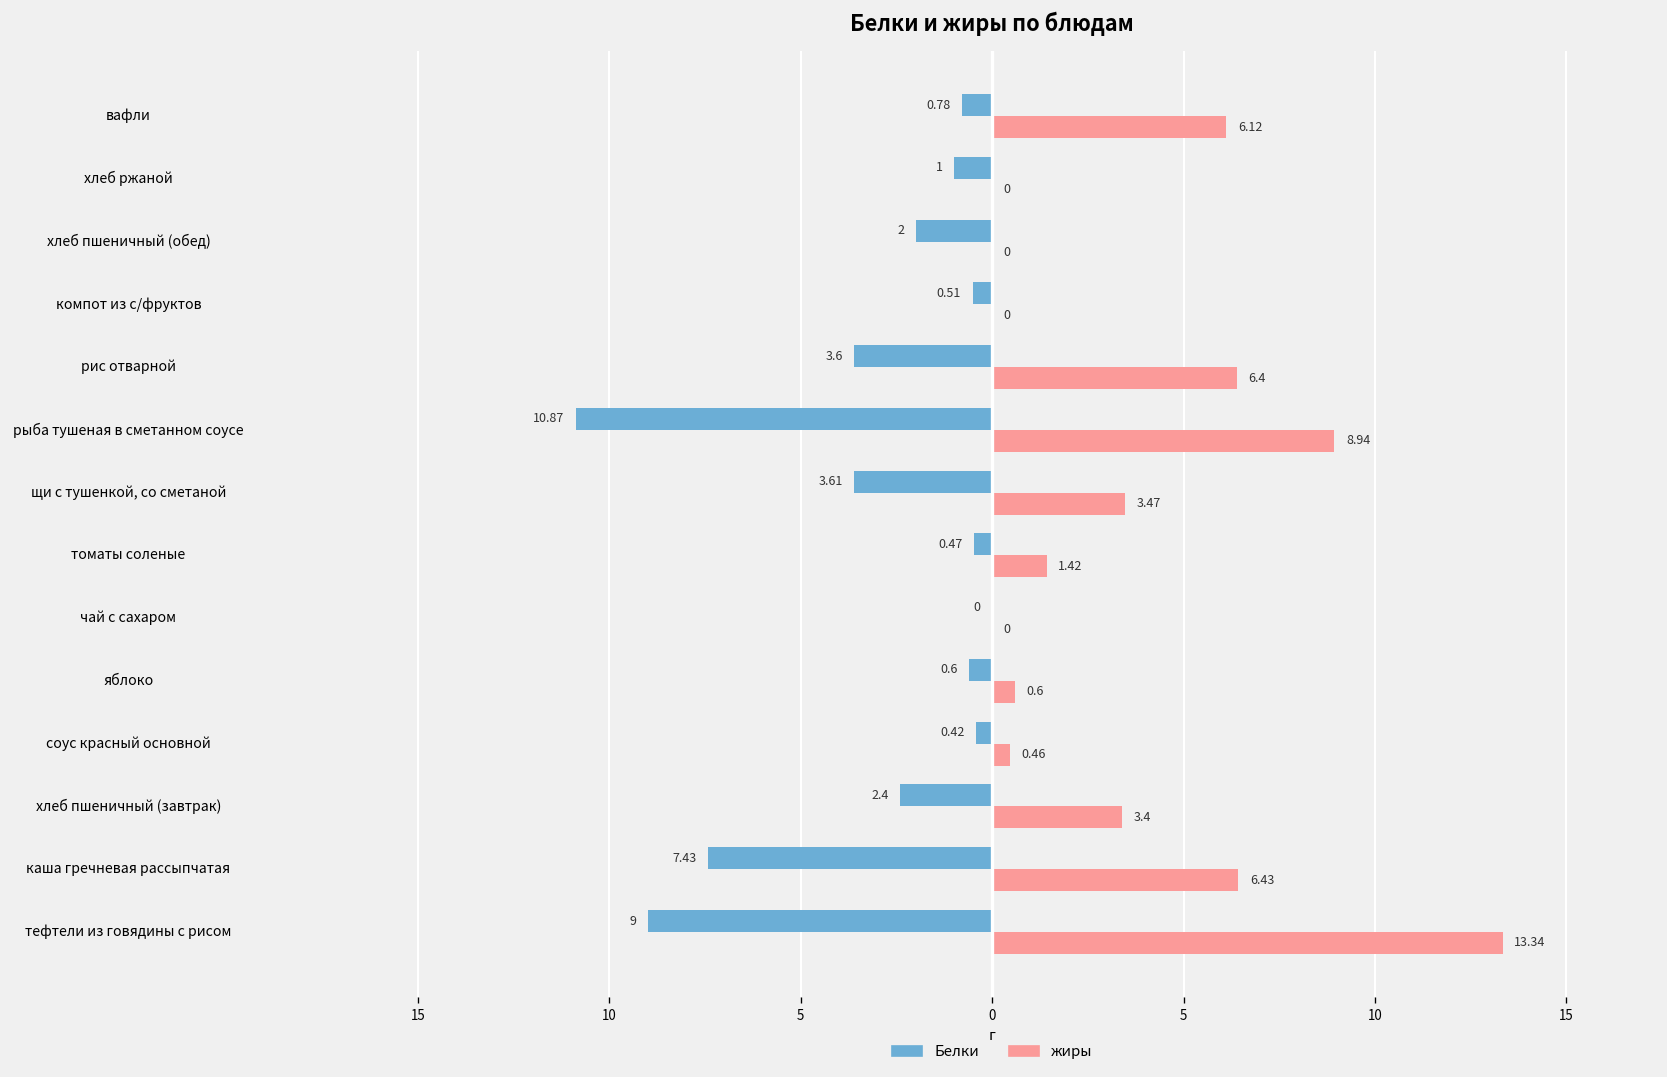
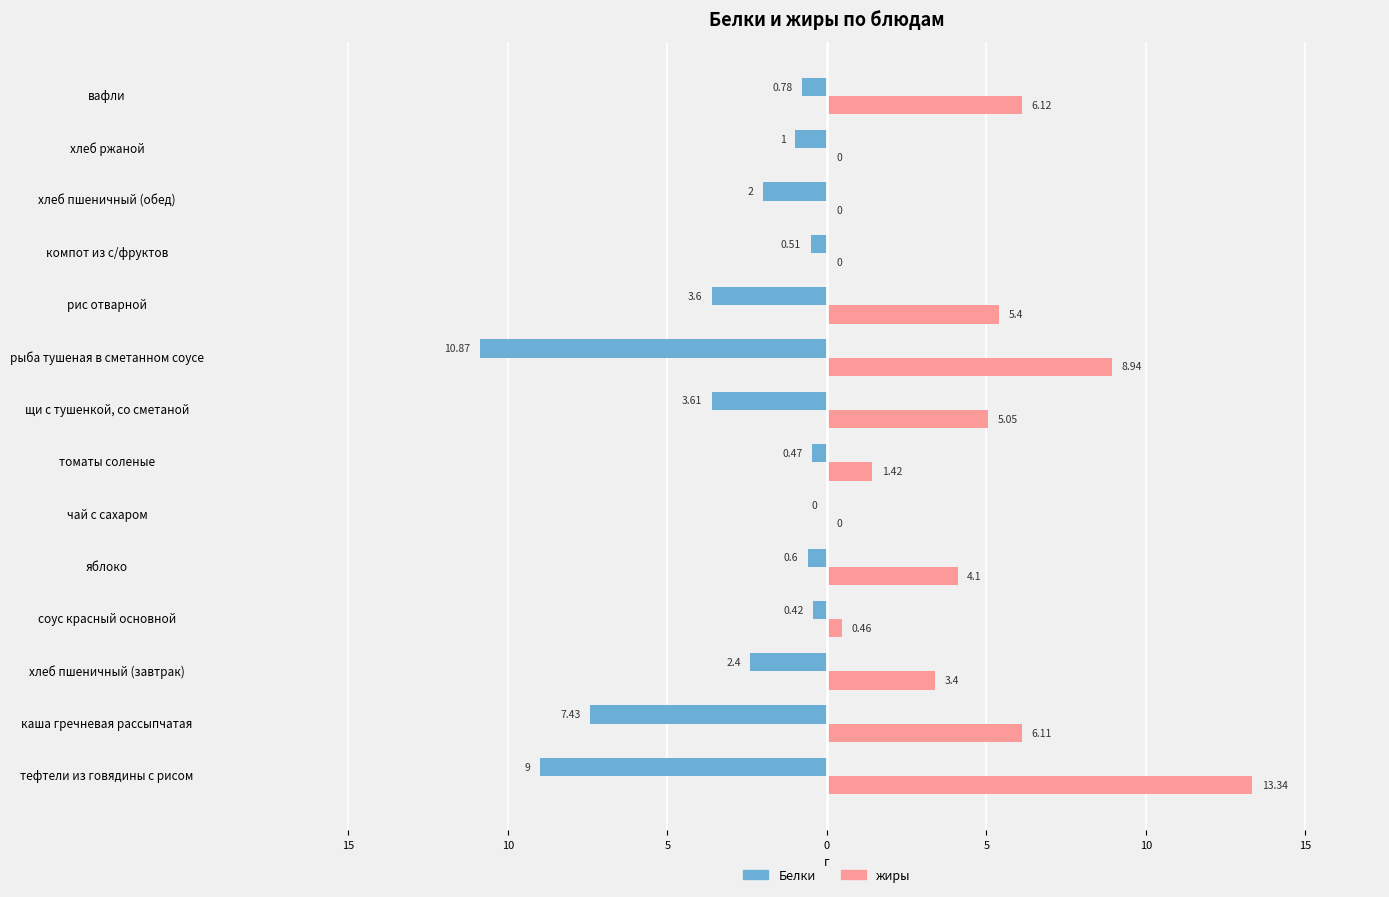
жиры, рис отварной: 6.4 -> 5.4
жиры, щи с тушенкой, со сметаной: 3.47 -> 5.05
жиры, яблоко: 0.6 -> 4.1
жиры, каша гречневая рассыпчатая: 6.43 -> 6.11
